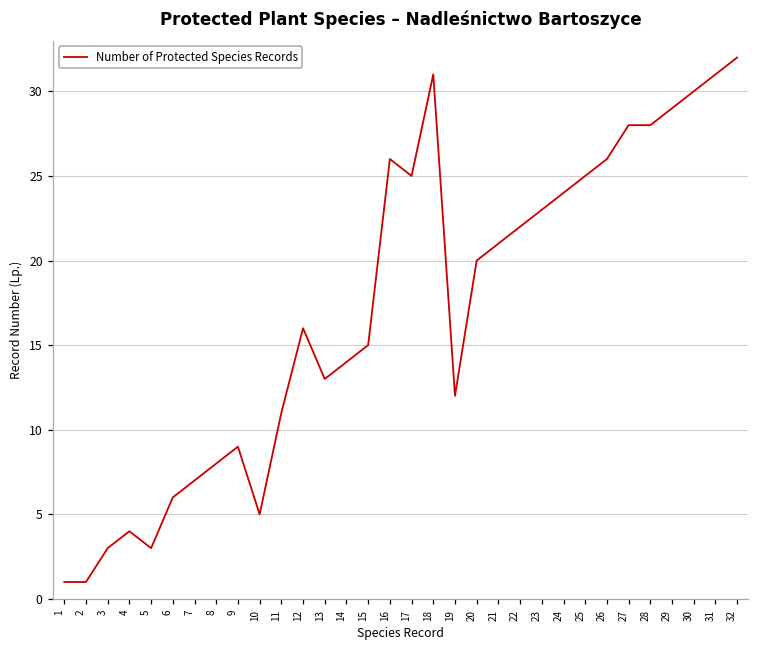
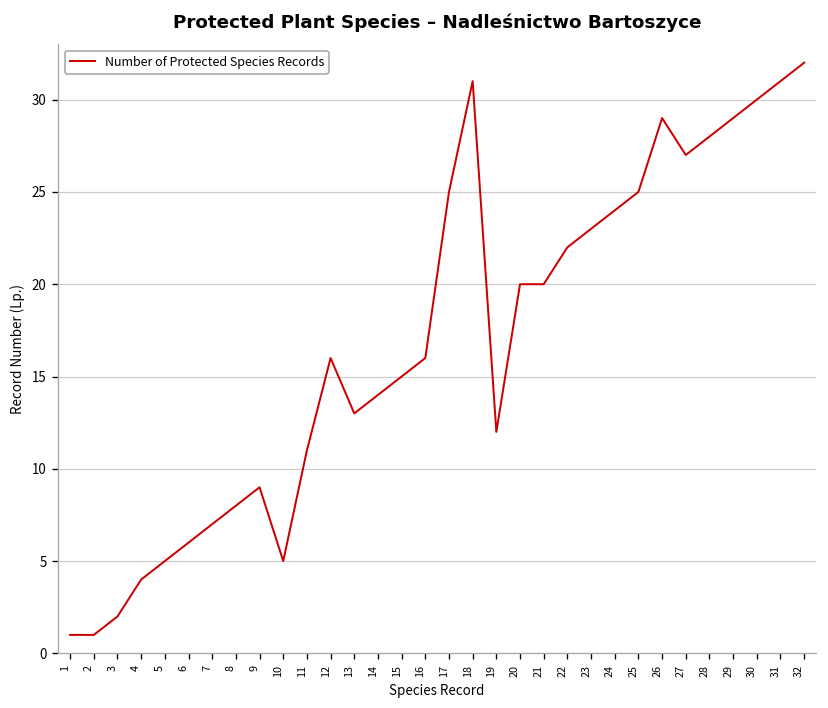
3: 3 -> 2
5: 3 -> 5
16: 26 -> 16
21: 21 -> 20
26: 26 -> 29
27: 28 -> 27
